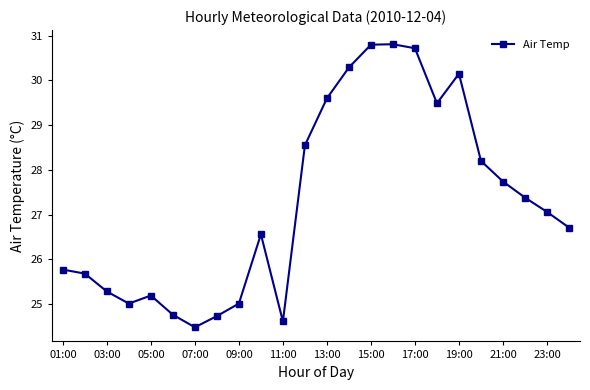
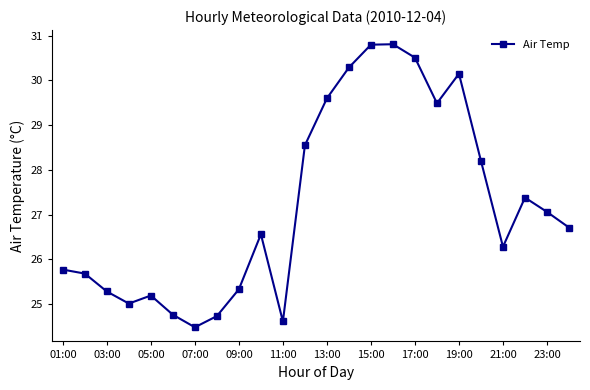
09:00: 25.0 -> 25.3
17:00: 30.7 -> 30.5
21:00: 27.7 -> 26.3
